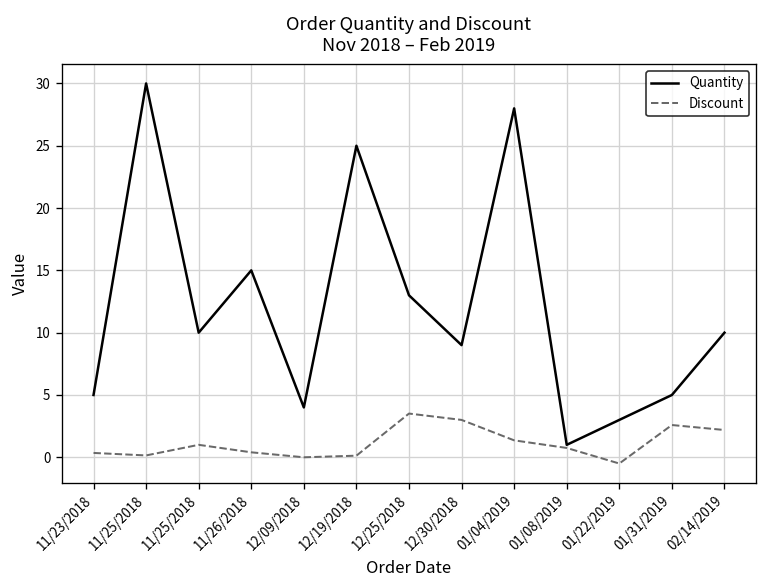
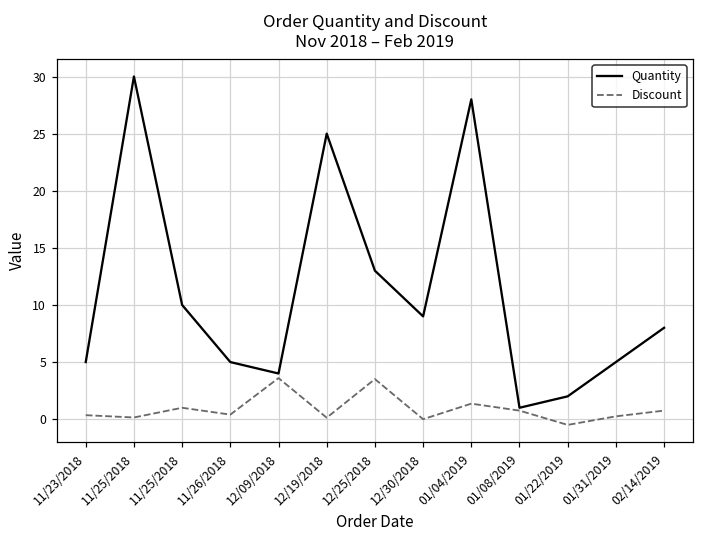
Quantity, 11/26/2018: 15 -> 5
Discount, 12/09/2018: 0.0 -> 3.6
Discount, 12/30/2018: 3 -> 0
Quantity, 01/22/2019: 3 -> 2
Discount, 01/31/2019: 2.6 -> 0.3
Quantity, 02/14/2019: 10 -> 8
Discount, 02/14/2019: 2.2 -> 0.8
